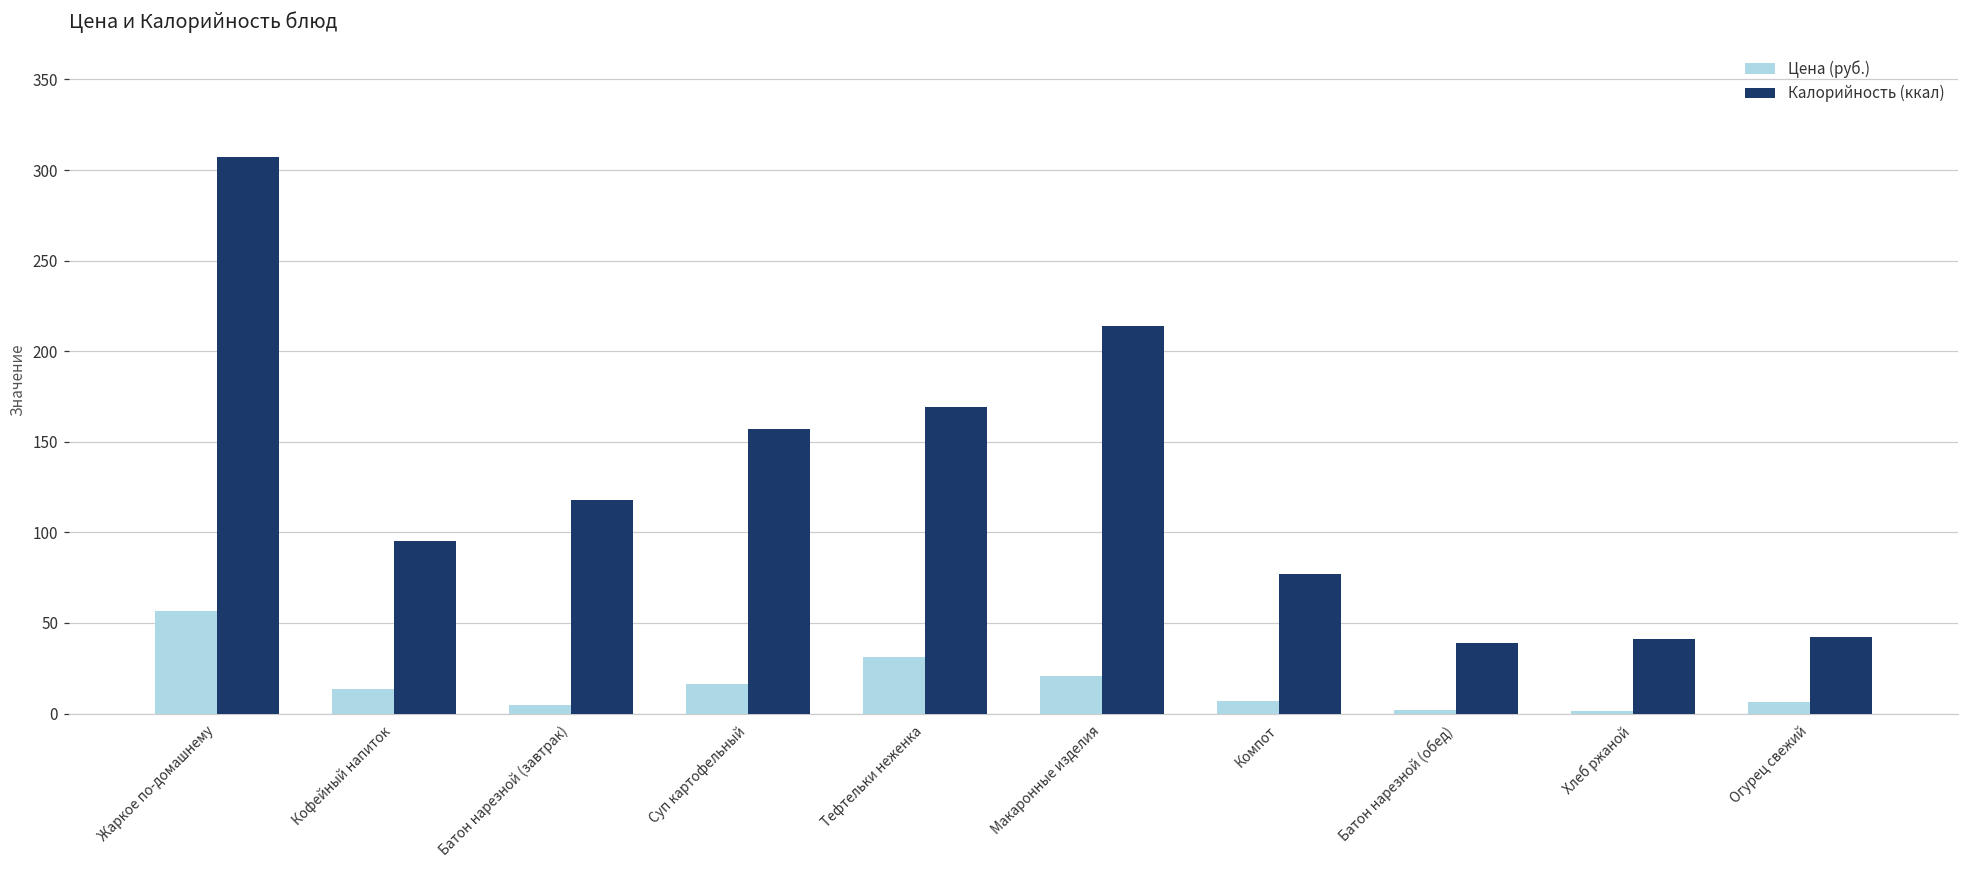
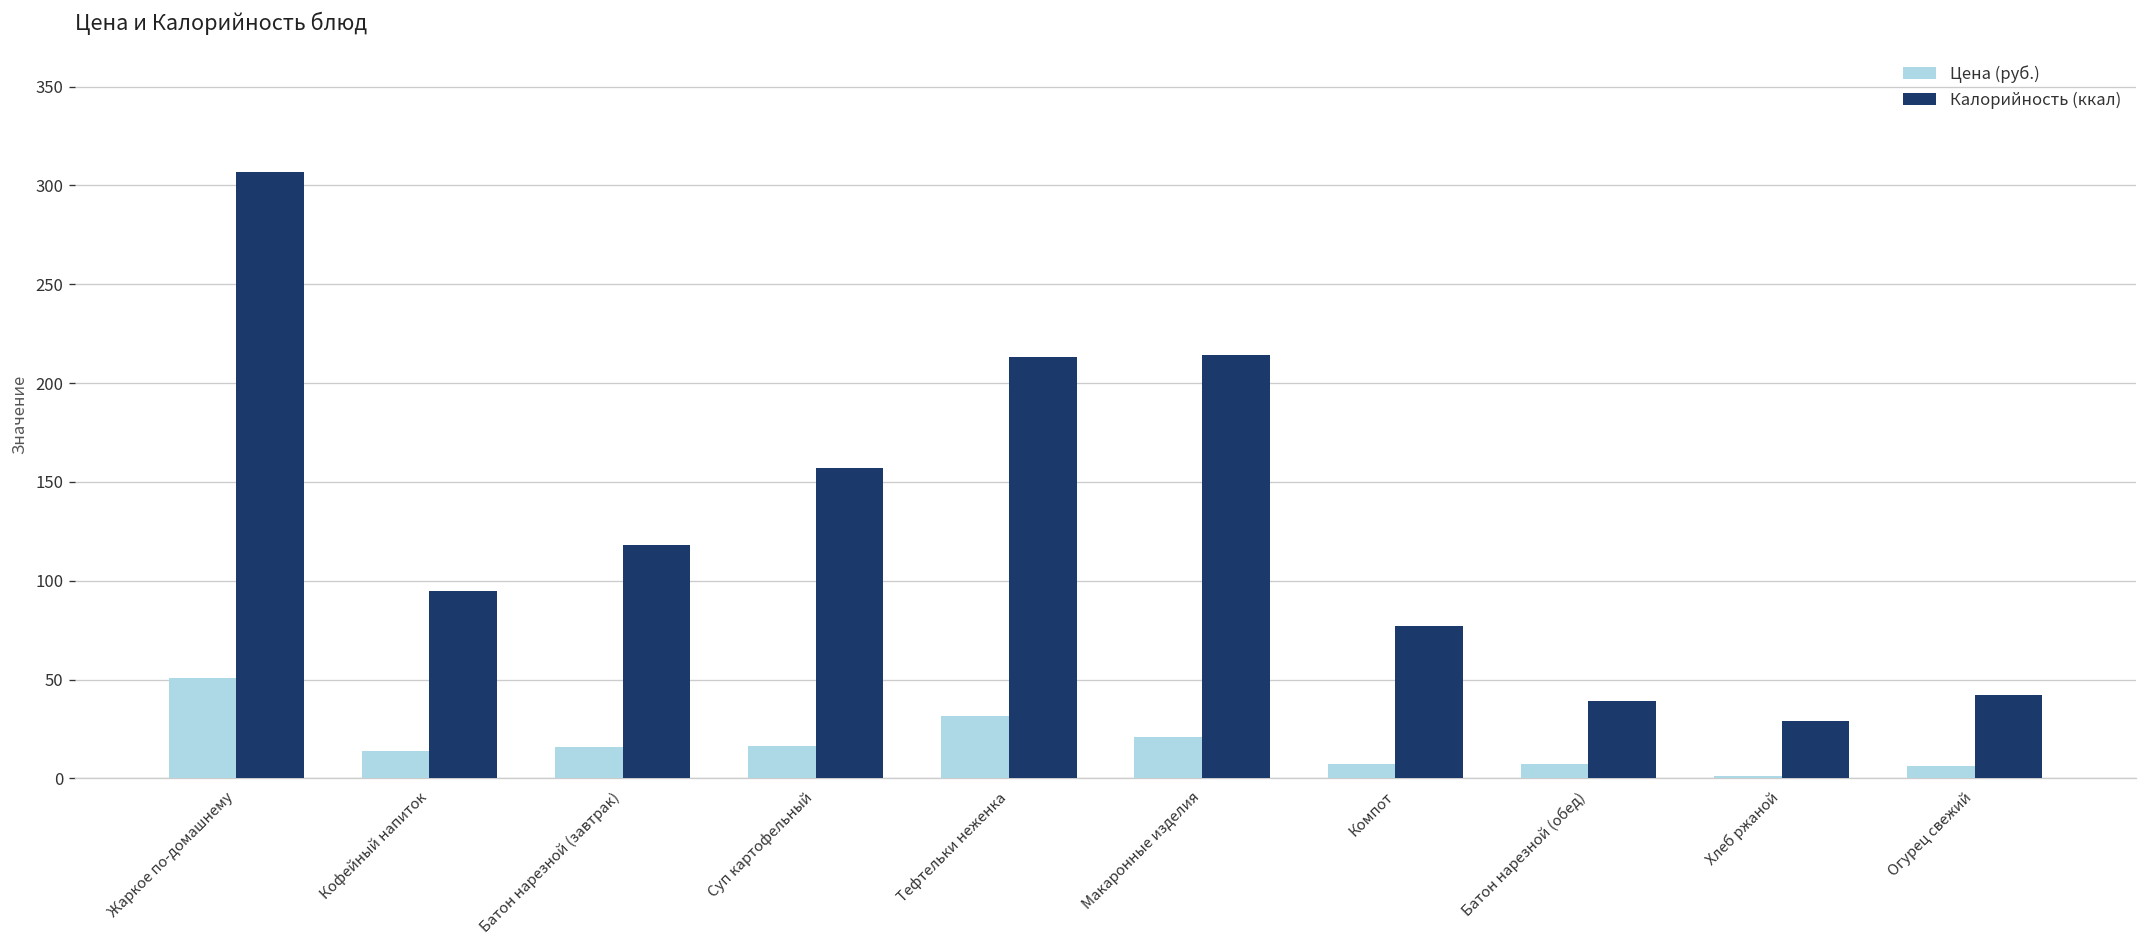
Цена (руб.), Жаркое по-домашнему: 56 -> 51
Цена (руб.), Батон нарезной (завтрак): 5 -> 16
Калорийность (ккал), Тефтельки неженка: 169 -> 213
Цена (руб.), Батон нарезной (обед): 2 -> 7
Калорийность (ккал), Хлеб ржаной: 41 -> 29
